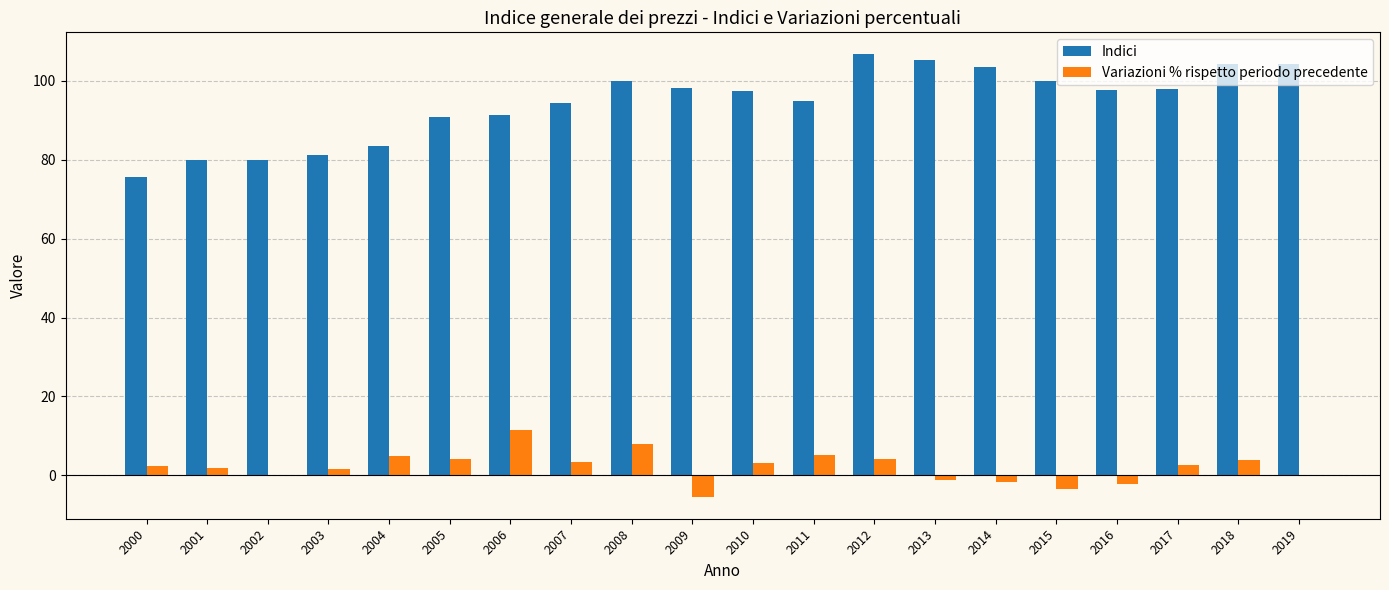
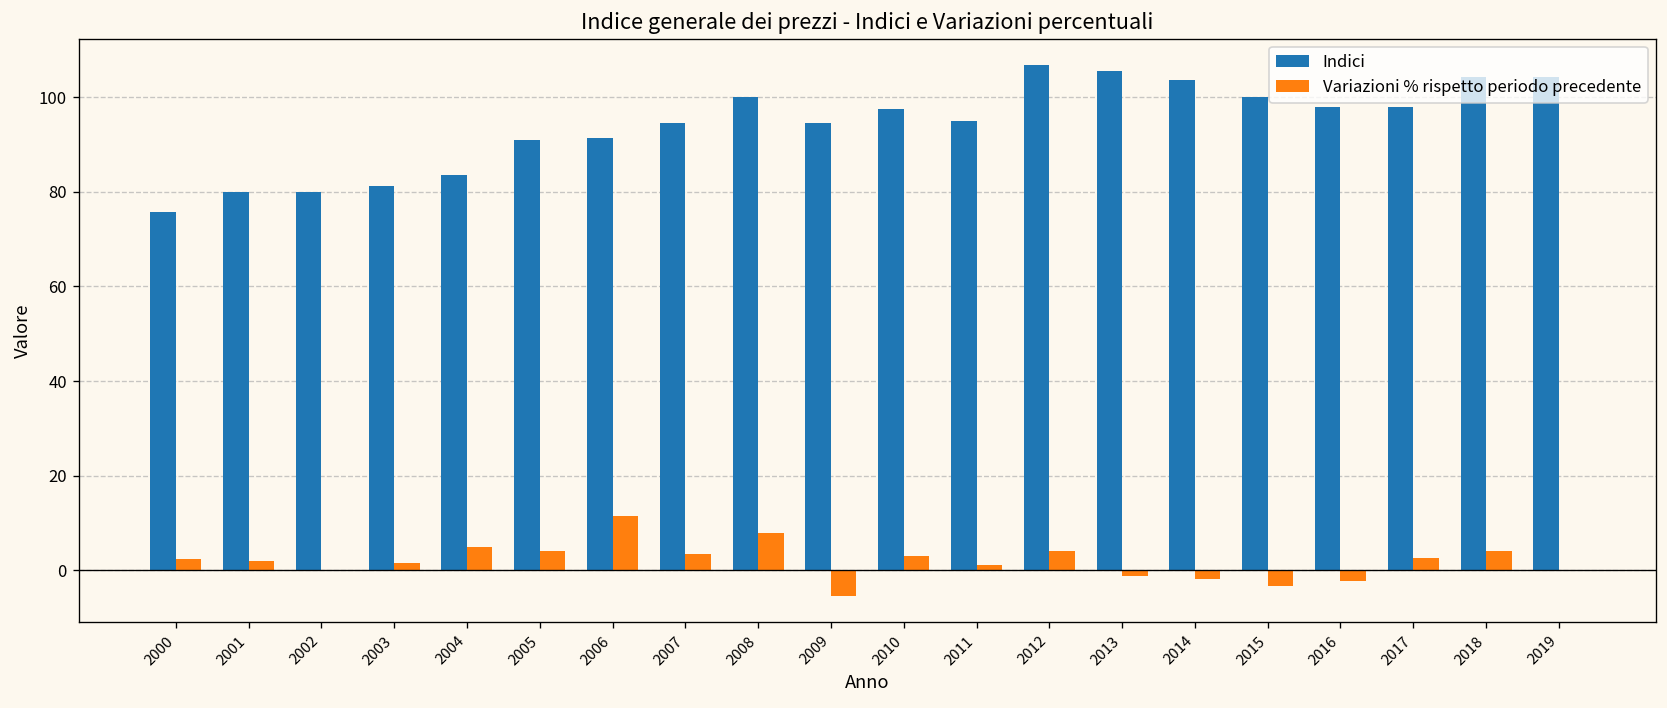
Indici, 2009: 98 -> 95
Variazioni % rispetto periodo precedente, 2011: 5 -> 1
